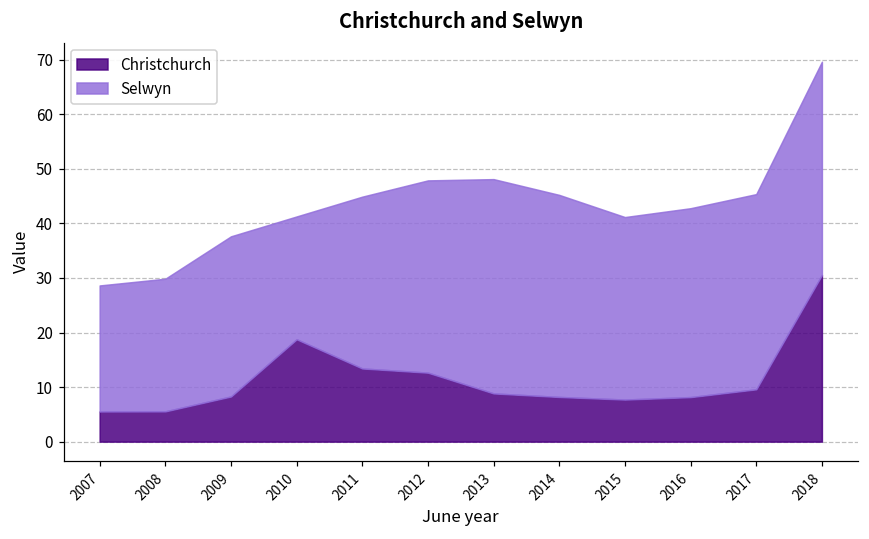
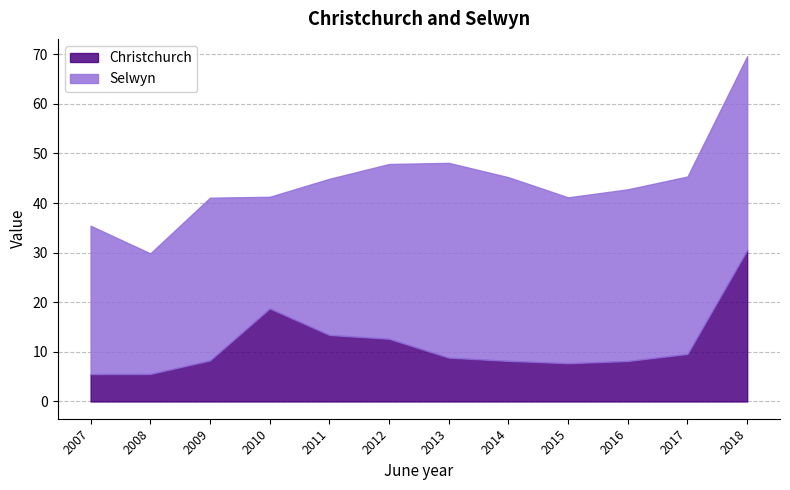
Selwyn, 2007: 23 -> 30
Selwyn, 2009: 29 -> 33
